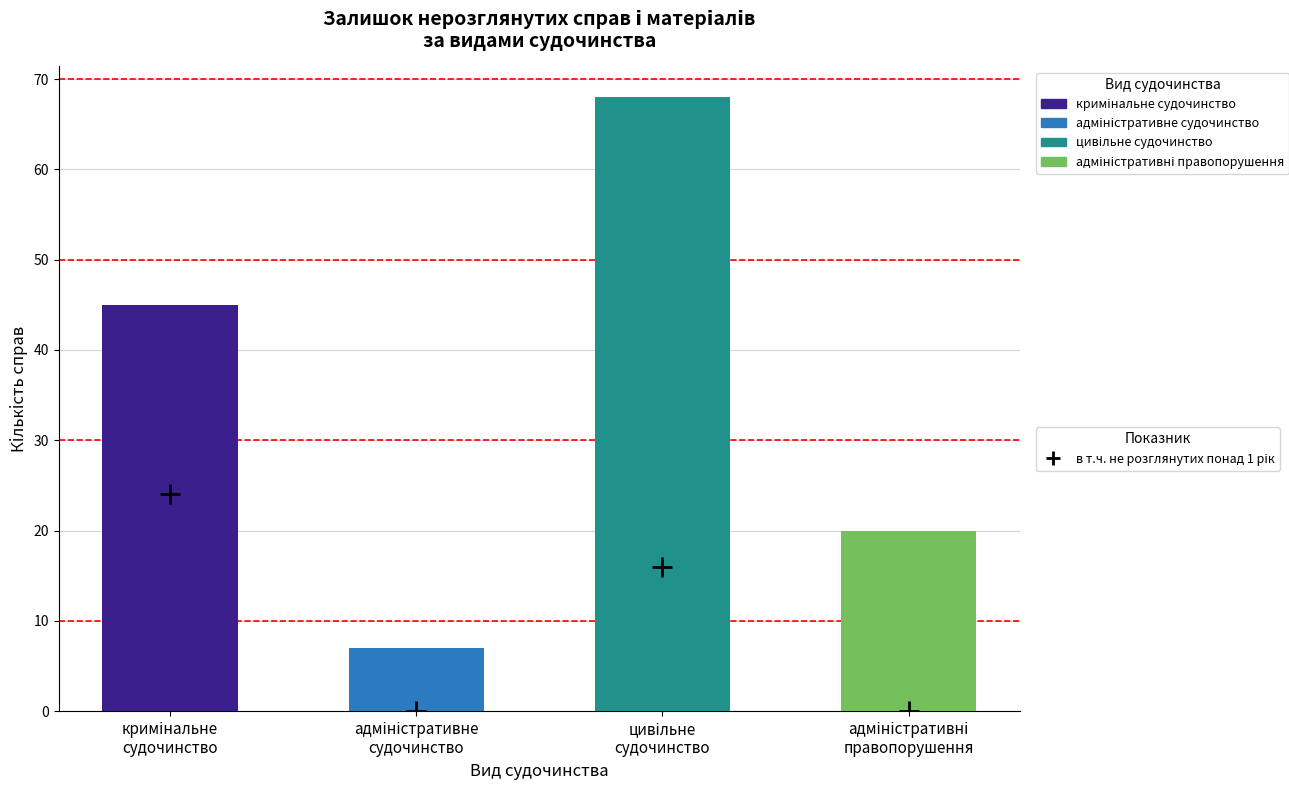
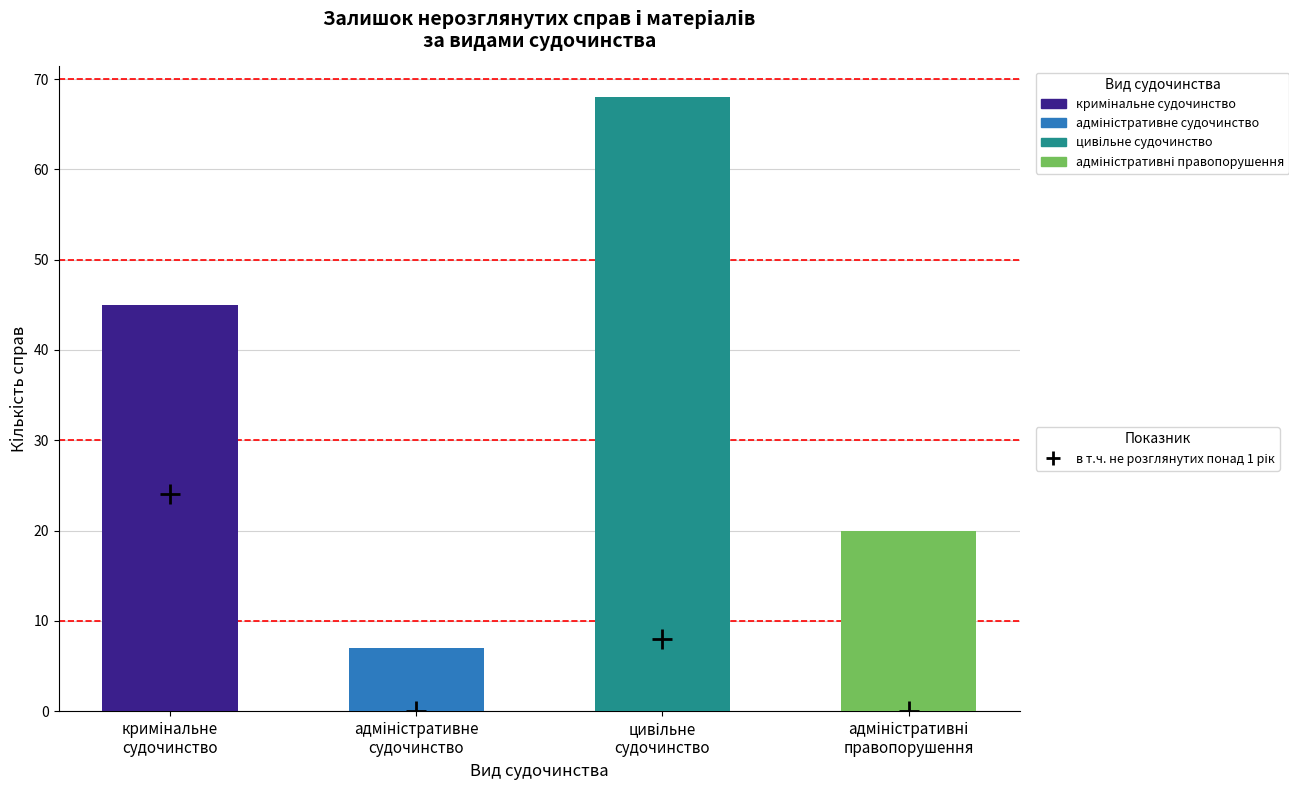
в т.ч. не розглянутих понад 1 рік, цивільне судочинство: 16 -> 8
